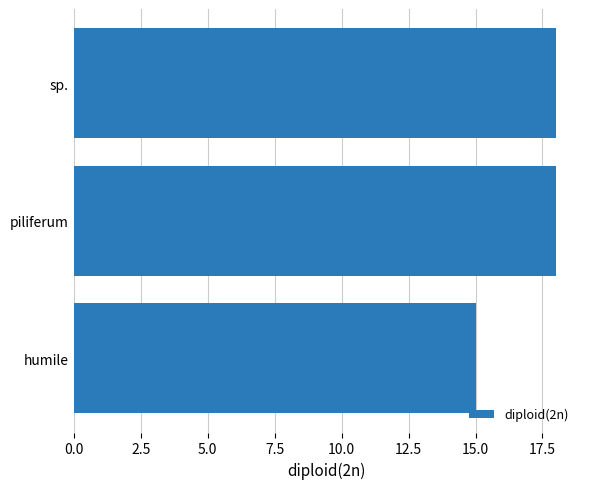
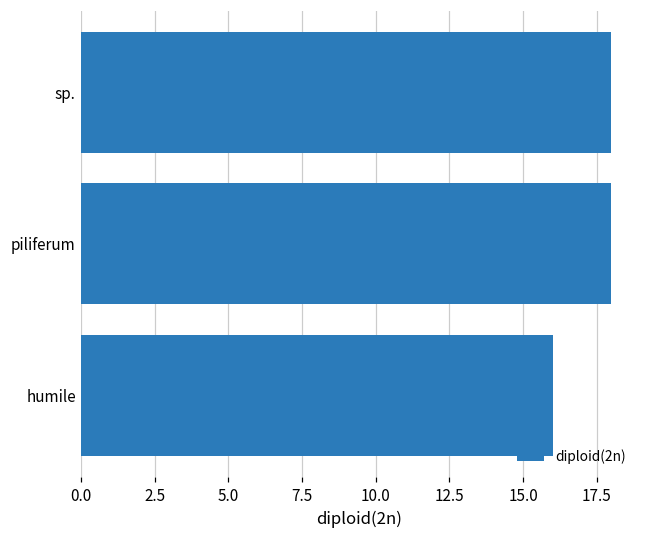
humile: 15 -> 16
